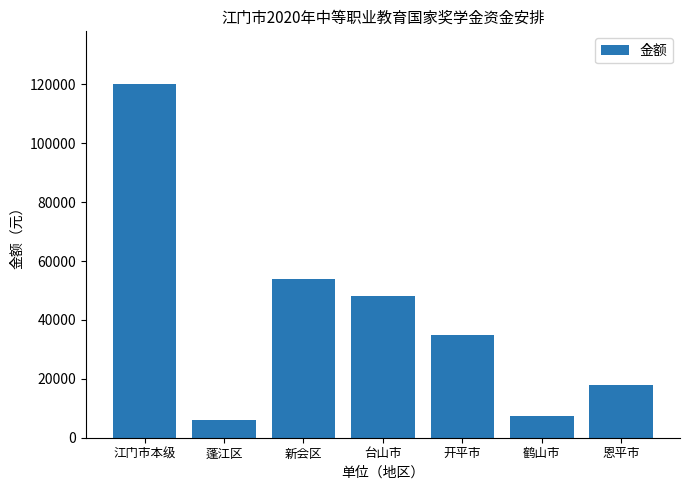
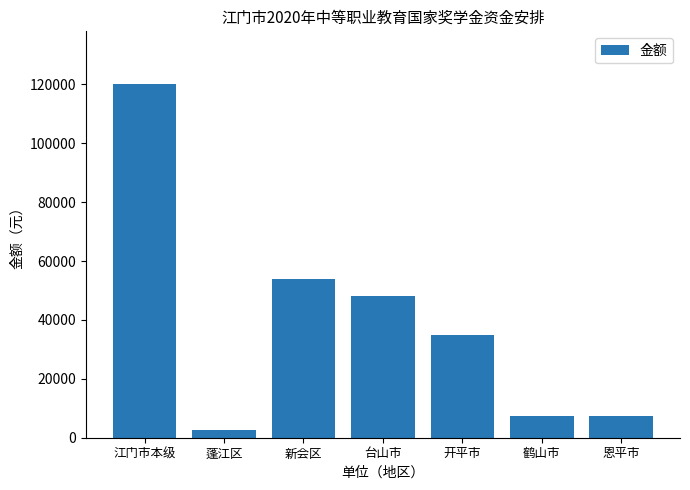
蓬江区: 6000 -> 3000
恩平市: 18000 -> 7000
